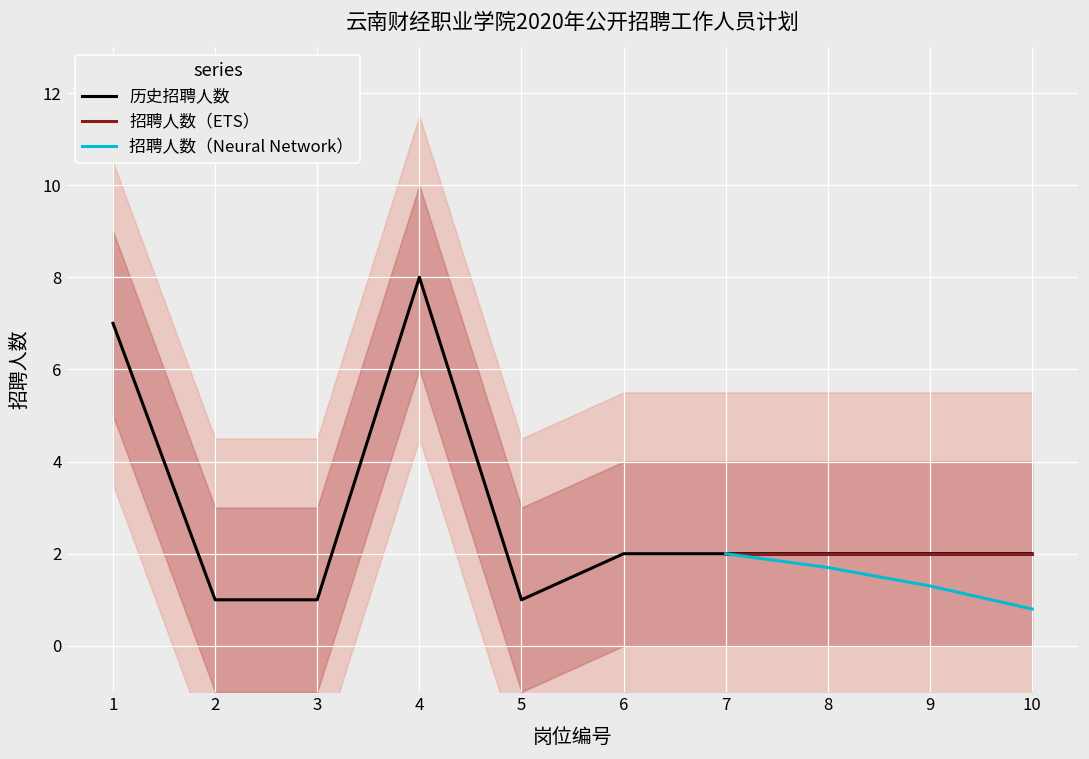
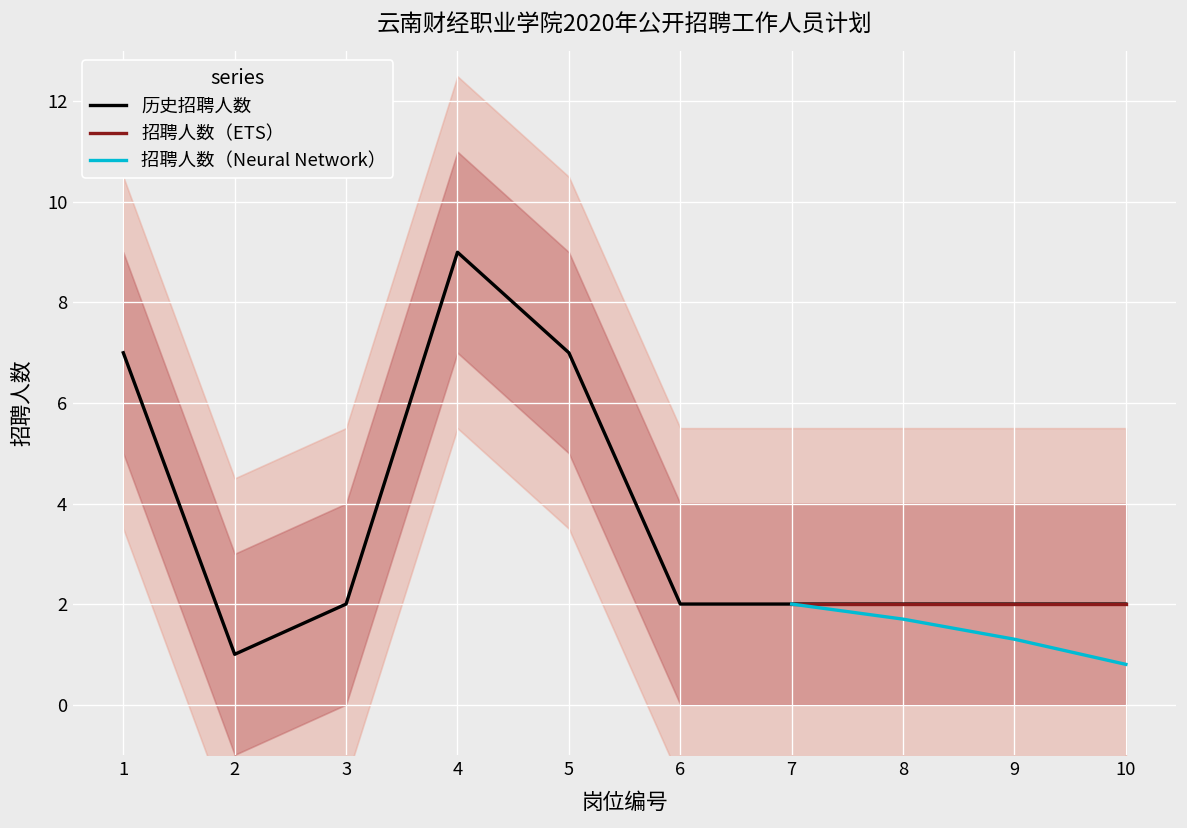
历史招聘人数, 3: 1 -> 2
历史招聘人数, 4: 8 -> 9
历史招聘人数, 5: 1 -> 7
